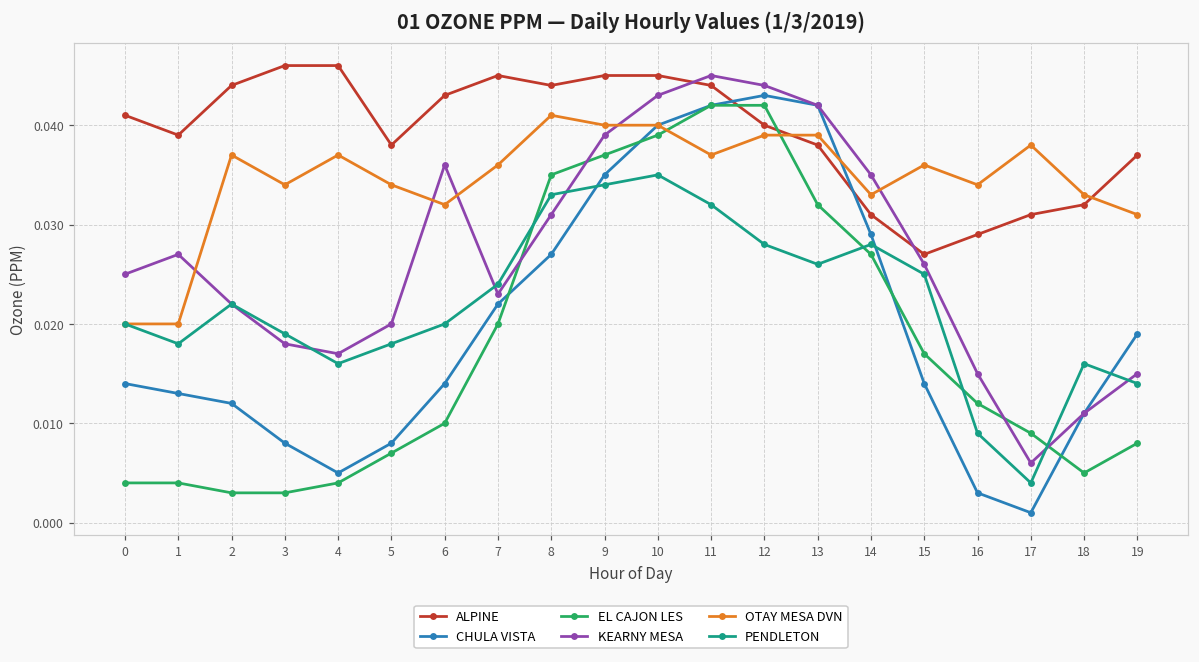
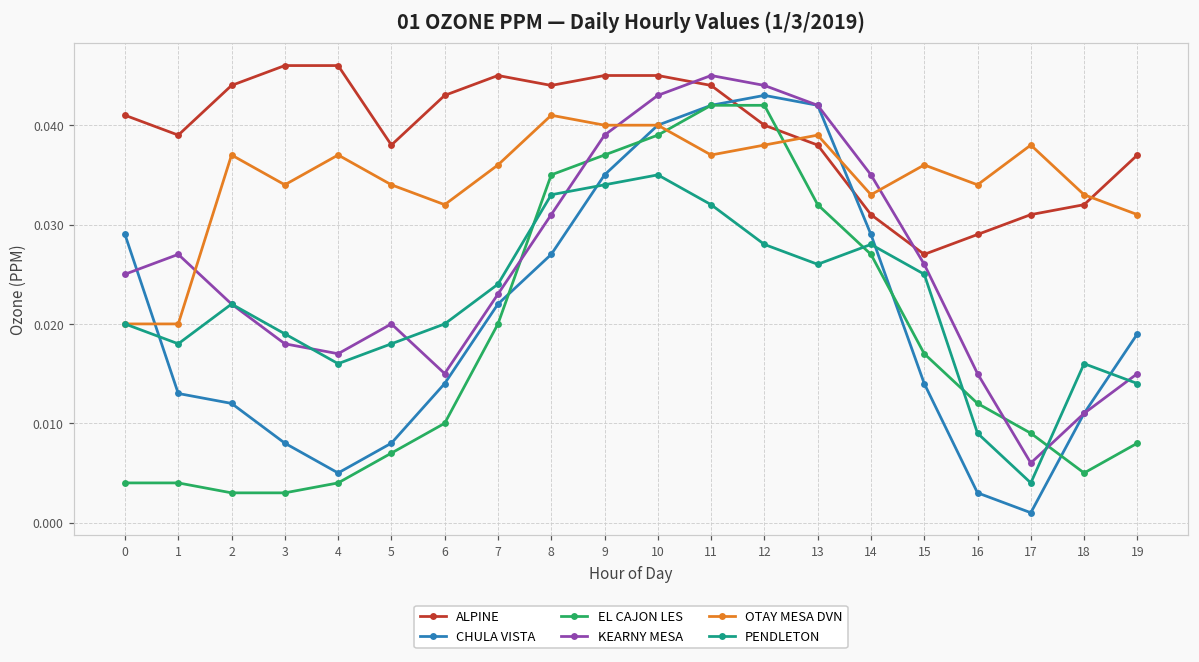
CHULA VISTA, 0: 0.014 -> 0.029
KEARNY MESA, 6: 0.036 -> 0.015
OTAY MESA DVN, 12: 0.039 -> 0.038
